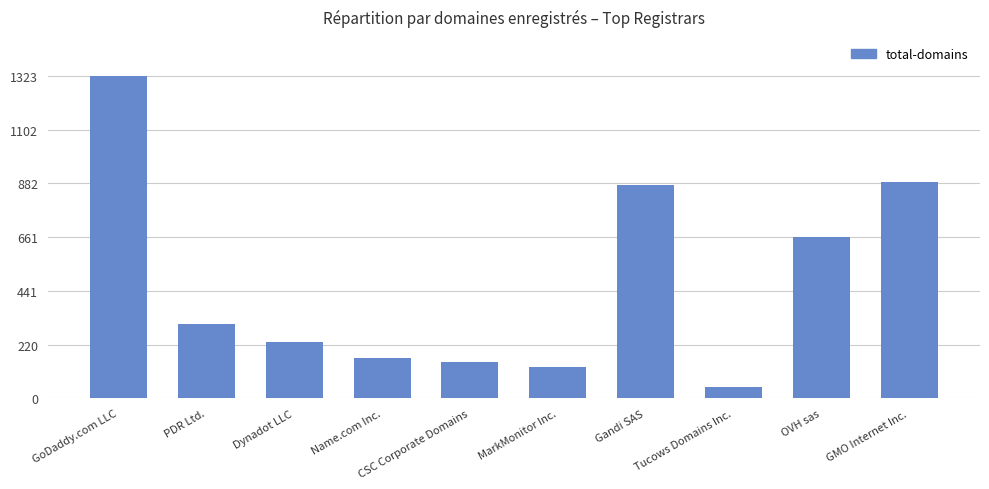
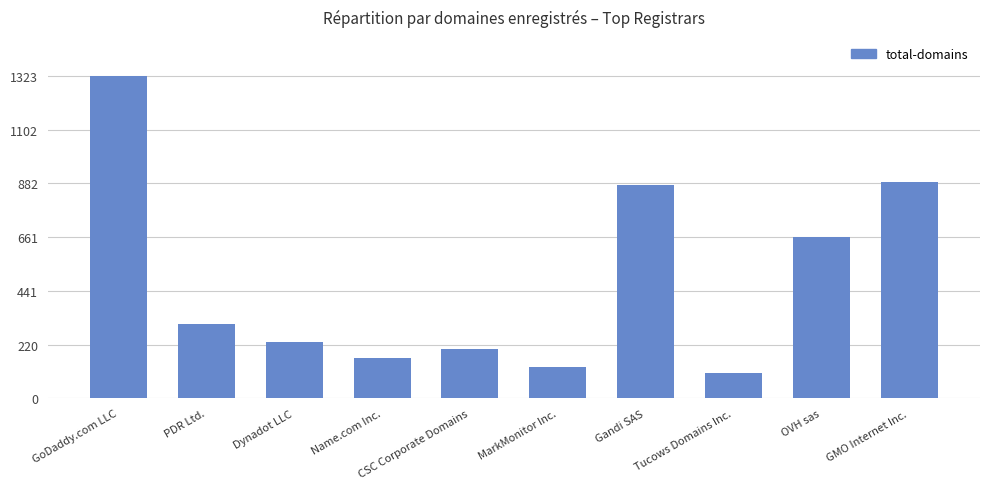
CSC Corporate Domains: 150 -> 200
Tucows Domains Inc.: 50 -> 100
